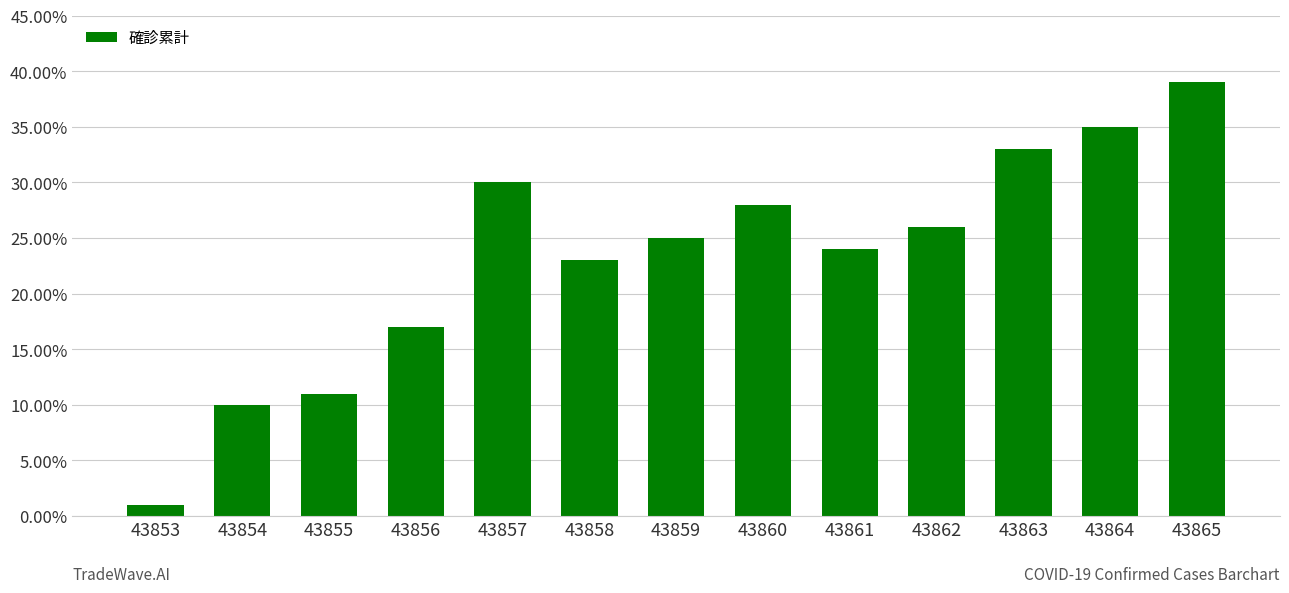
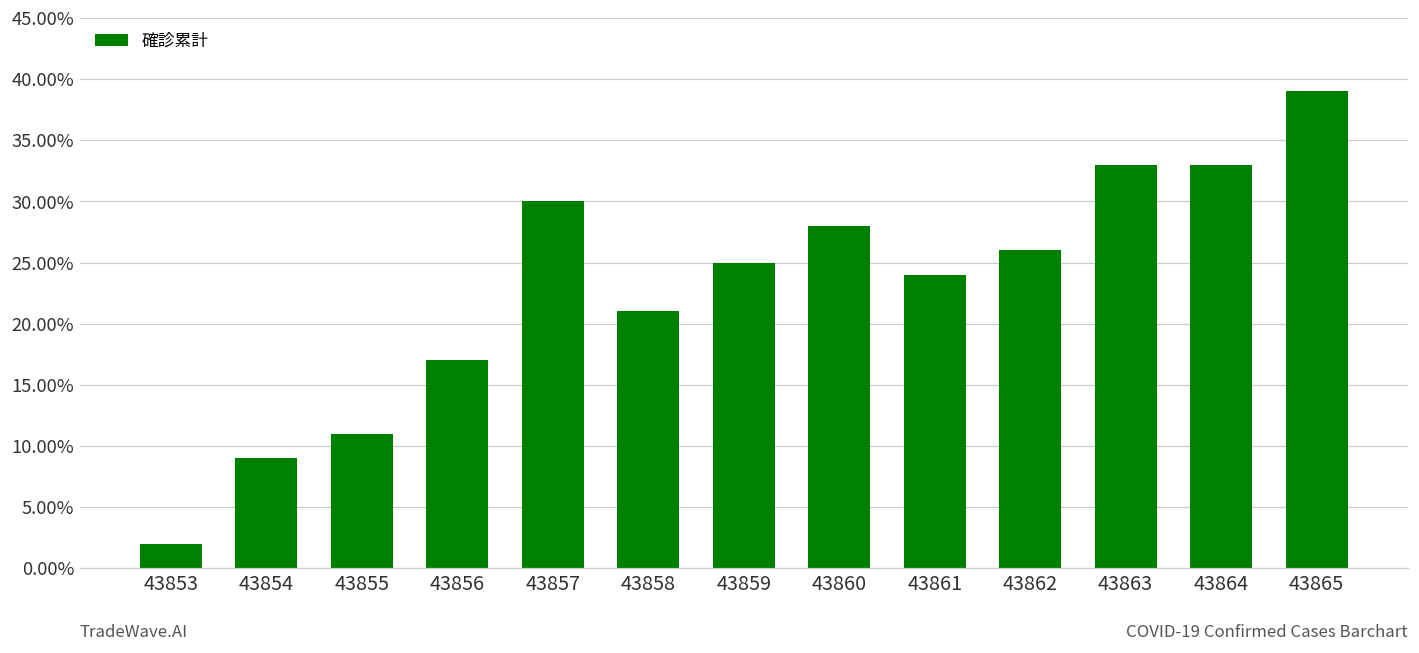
43853: 1% -> 2%
43854: 10% -> 9%
43858: 23% -> 21%
43864: 35% -> 33%
